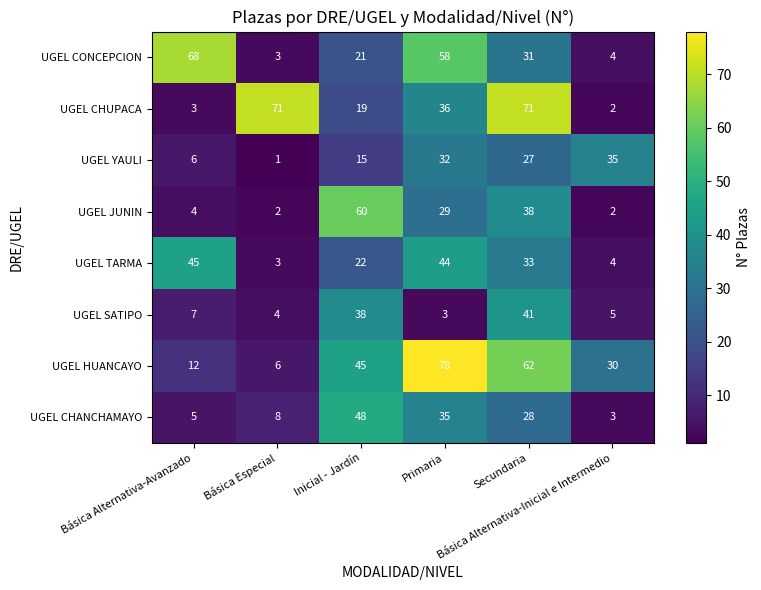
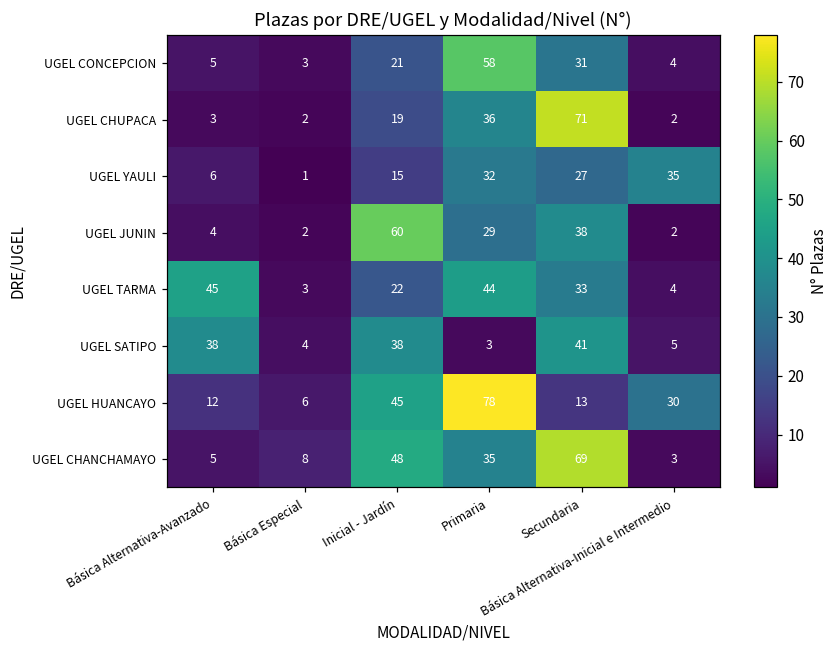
UGEL CONCEPCION, Básica Alternativa-Avanzado: 68 -> 5
UGEL CHUPACA, Básica Especial: 71 -> 2
UGEL SATIPO, Básica Alternativa-Avanzado: 7 -> 38
UGEL HUANCAYO, Secundaria: 62 -> 13
UGEL CHANCHAMAYO, Secundaria: 28 -> 69
